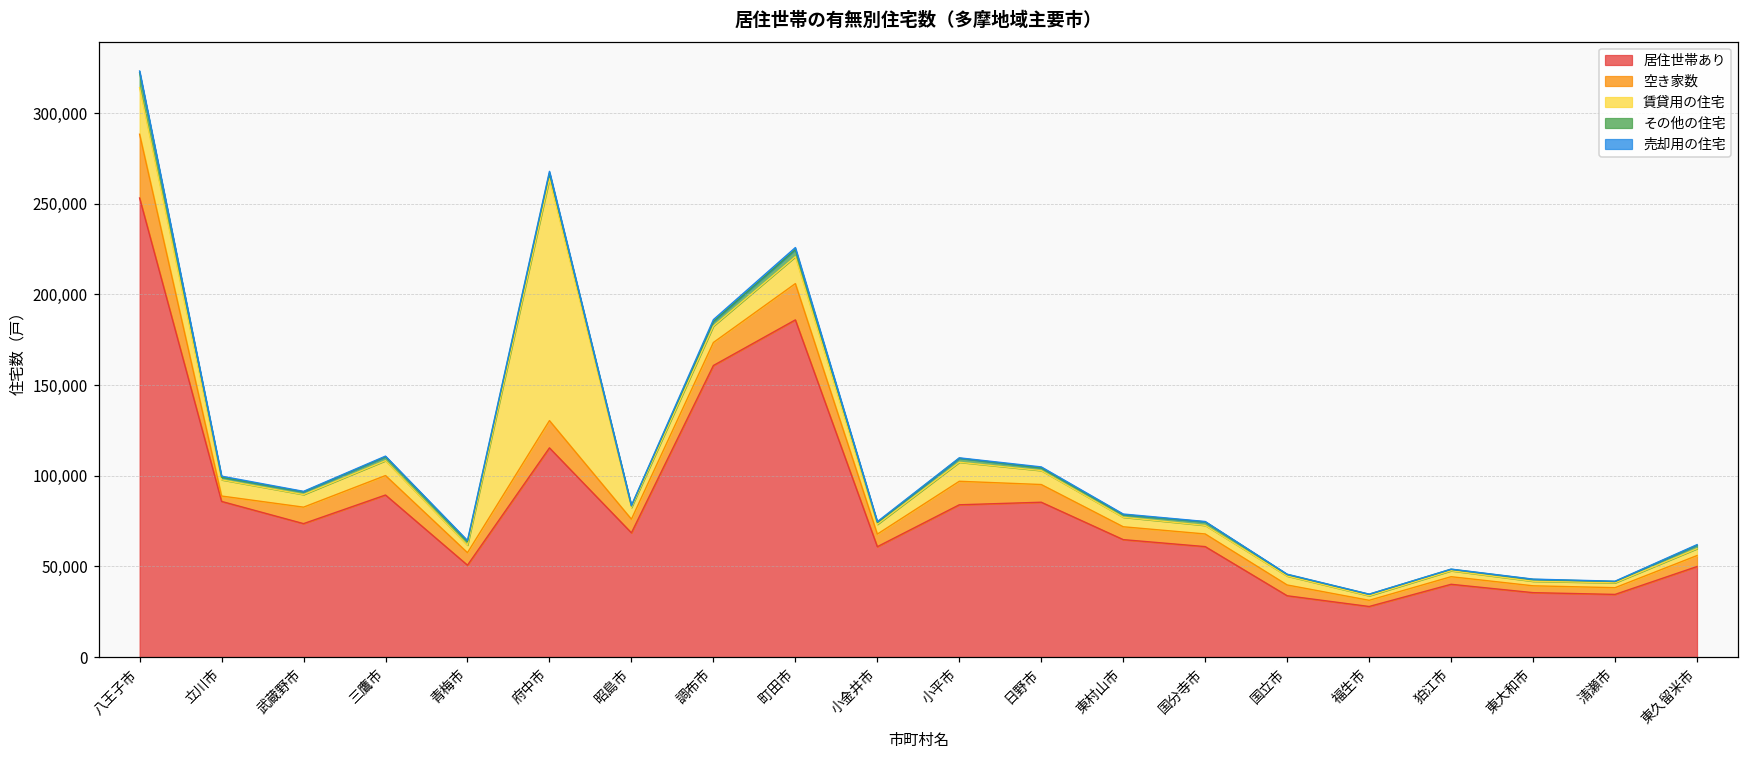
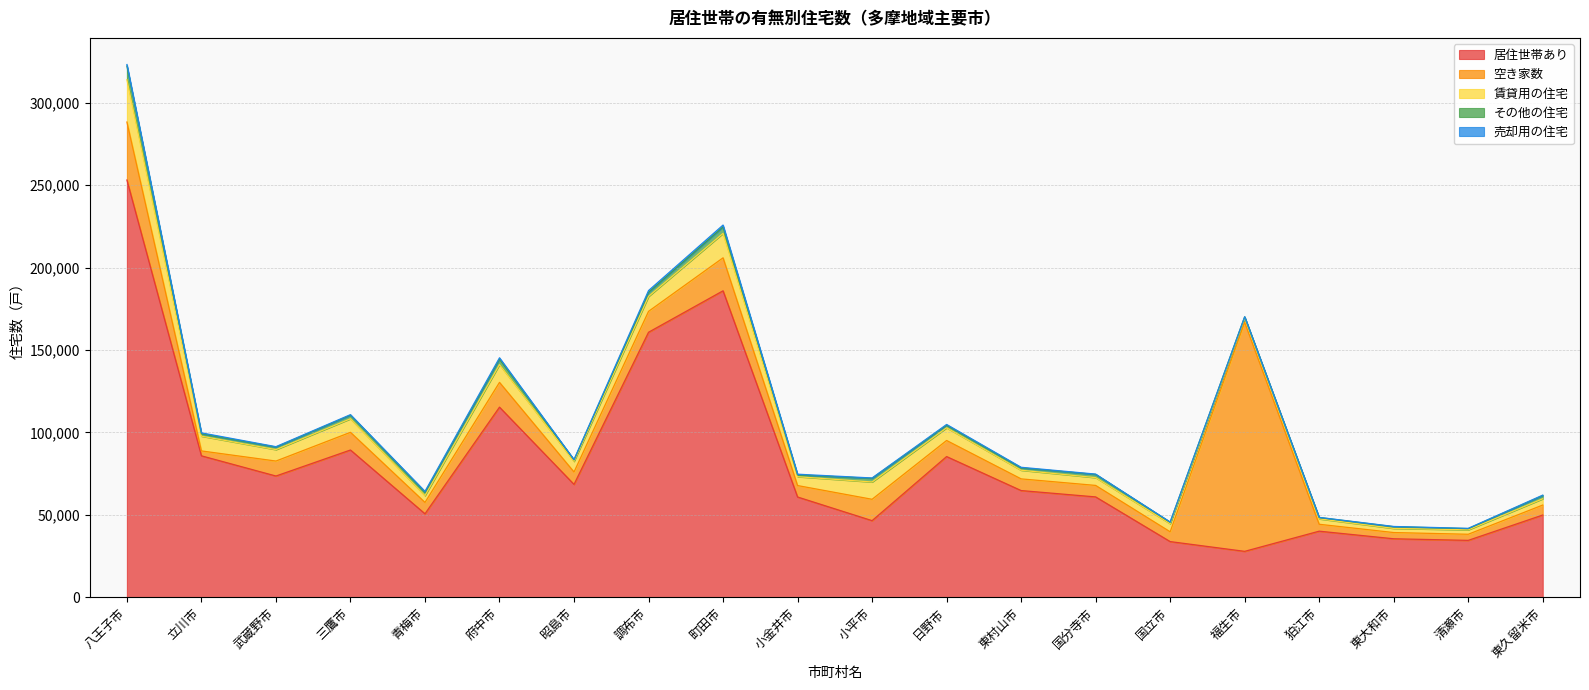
賃貸用の住宅, 府中市: 133,000 -> 11,000
居住世帯あり, 小平市: 84,000 -> 47,000
空き家数, 福生市: 3,000 -> 139,000
